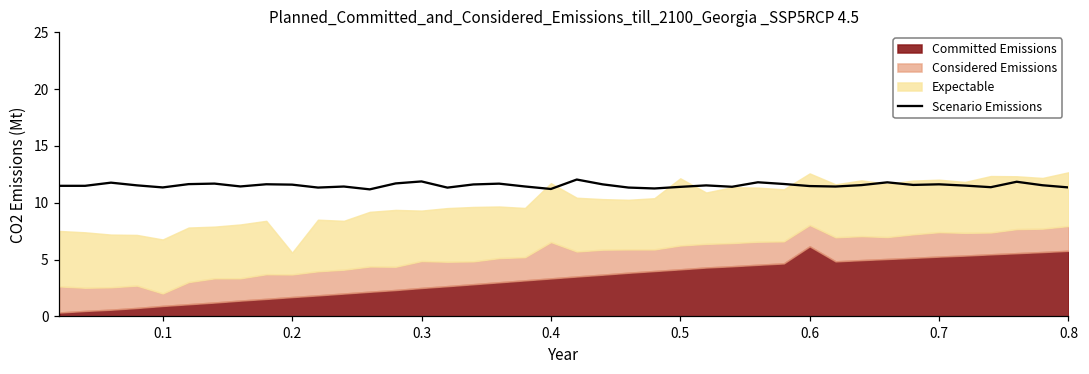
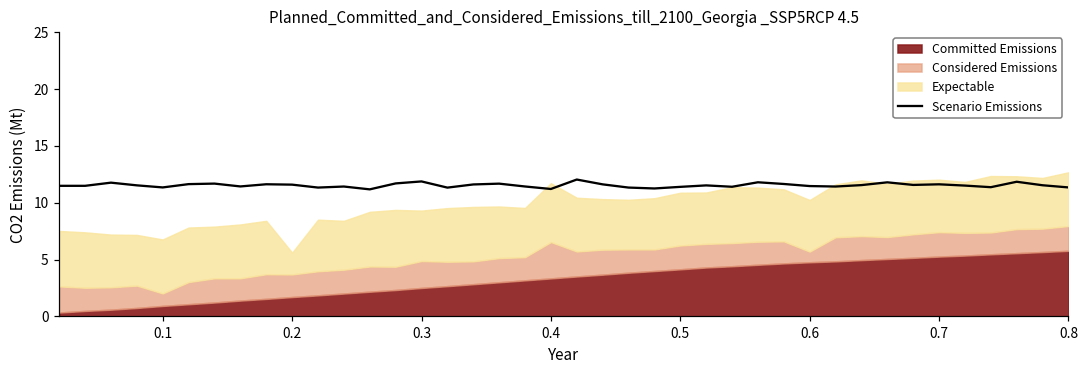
Expectable, 0.5: 5.9 -> 4.6
Committed Emissions, 0.6: 6.2 -> 4.8
Considered Emissions, 0.6: 1.9 -> 0.9
